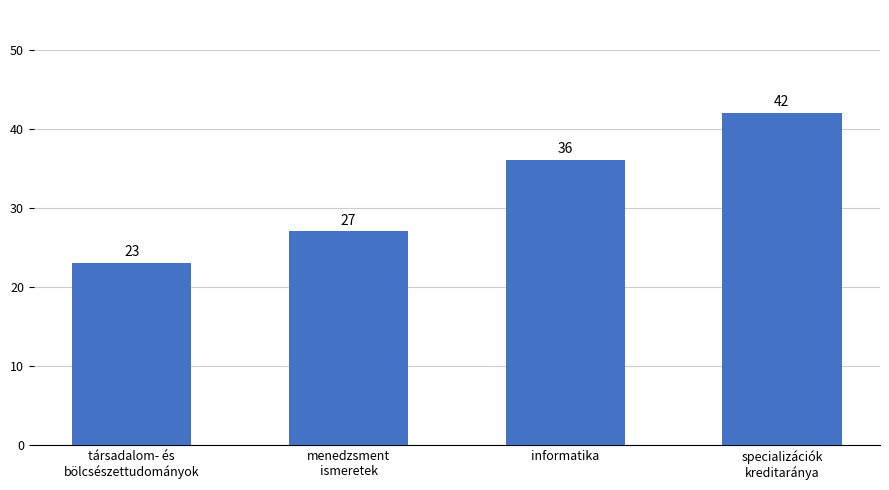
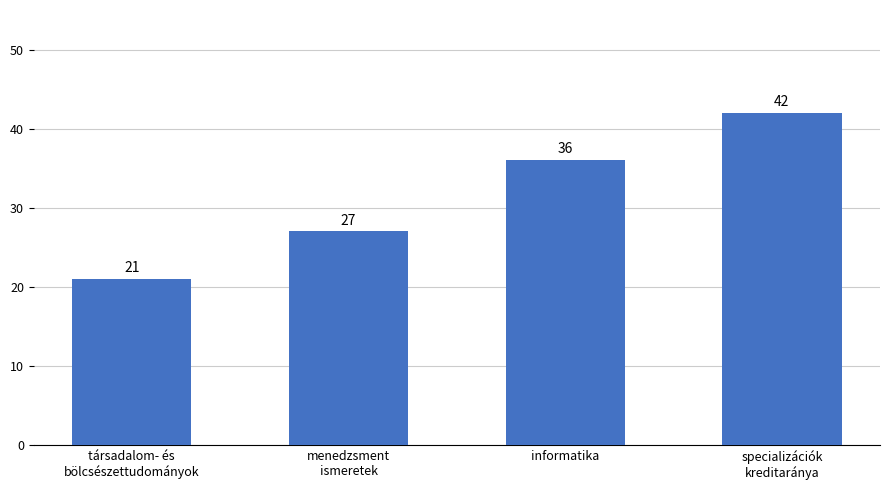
társadalom- és bölcsészettudományok: 23 -> 21
